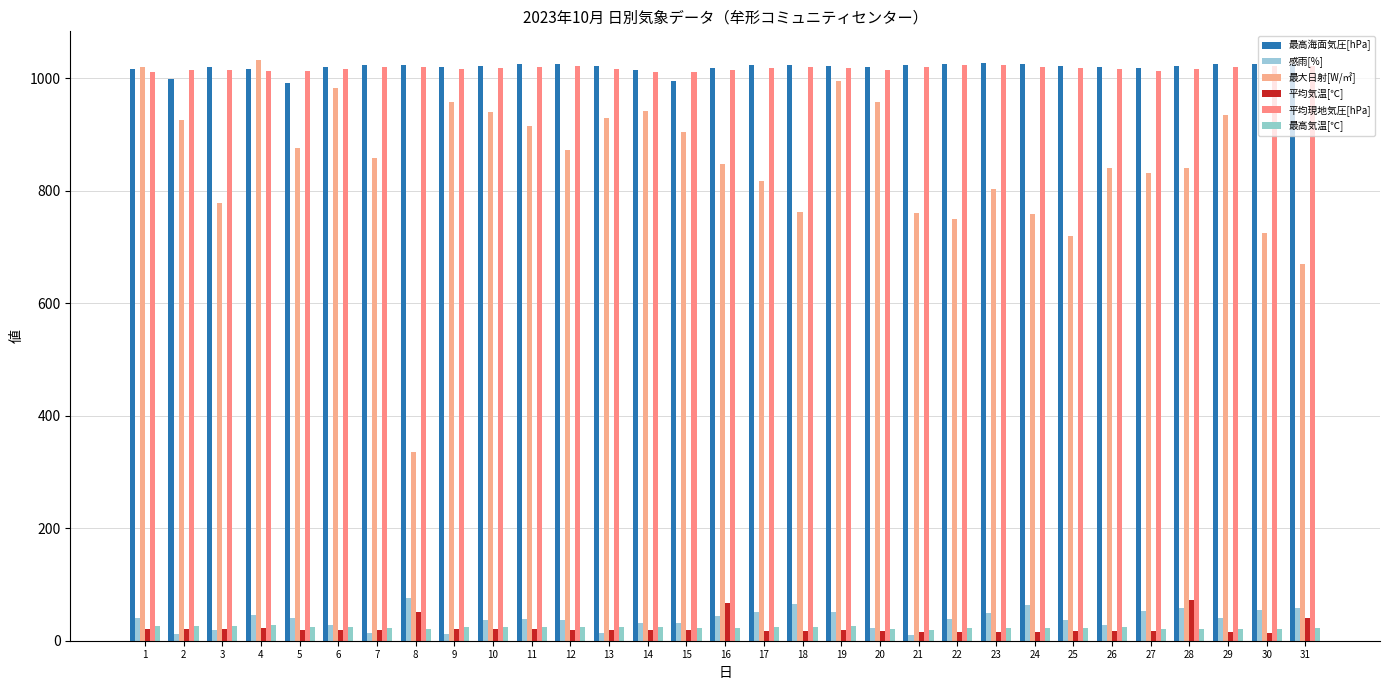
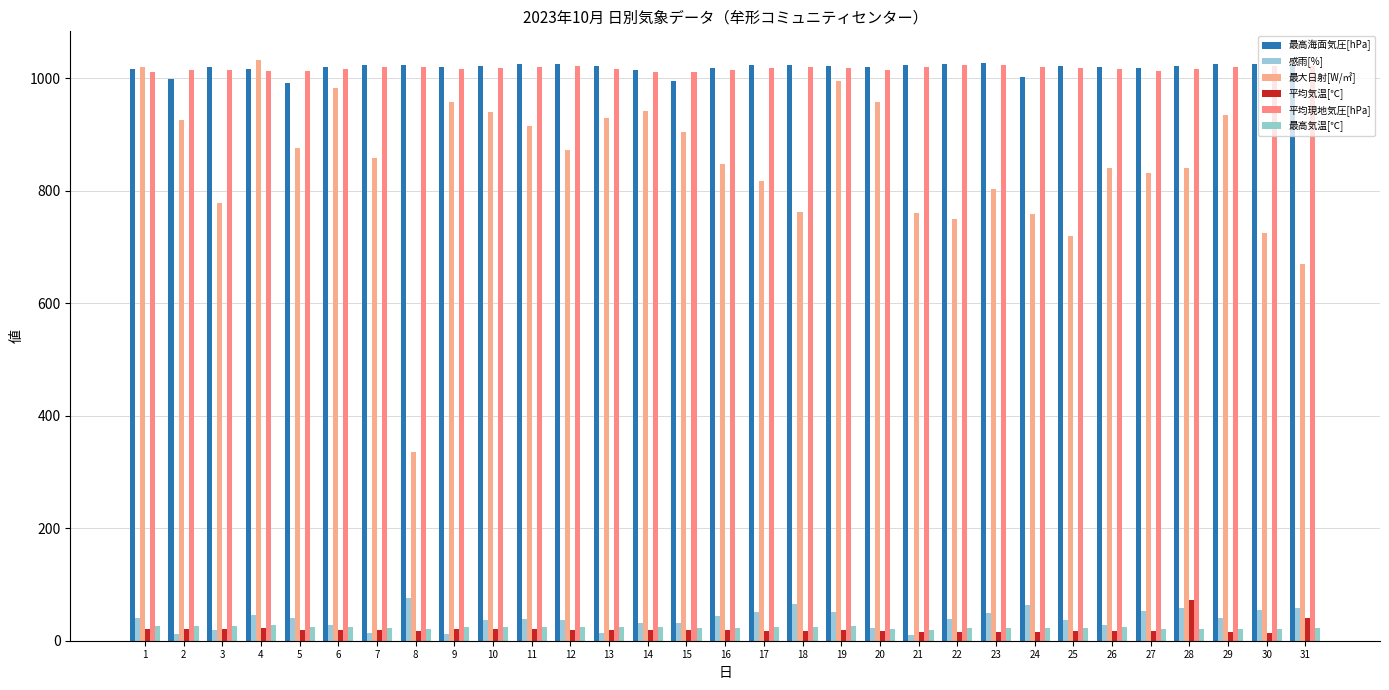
平均気温[℃], 8: 50 -> 20
平均気温[℃], 16: 70 -> 20
最高海面気圧[hPa], 24: 1030 -> 1000
